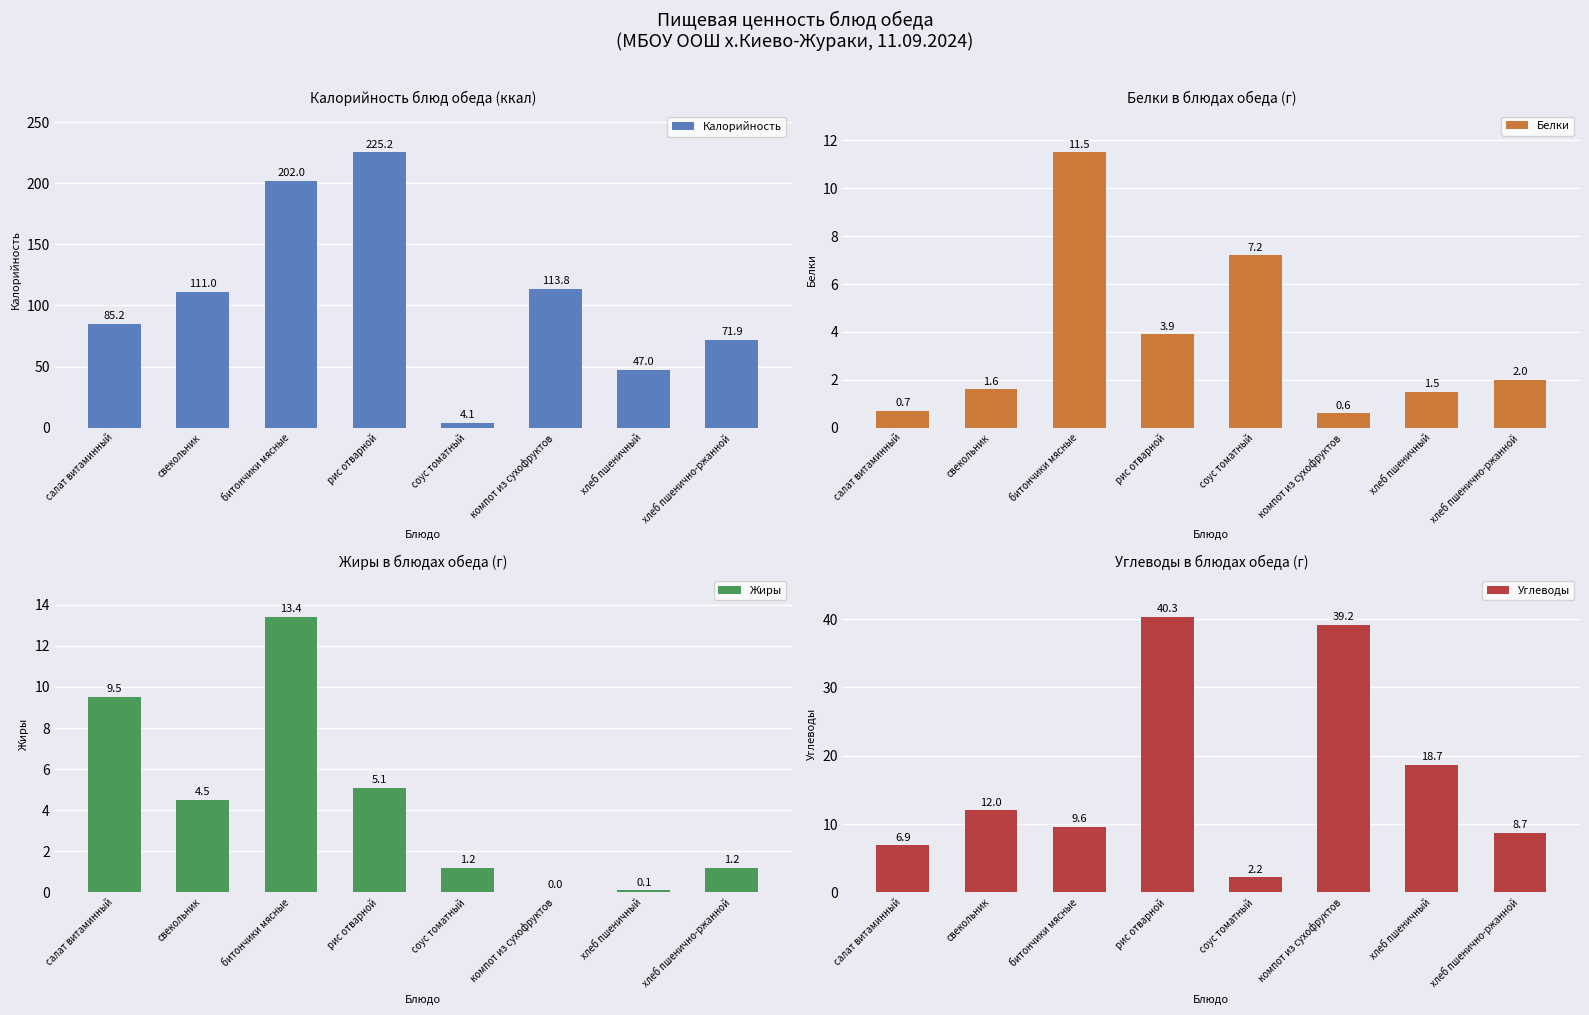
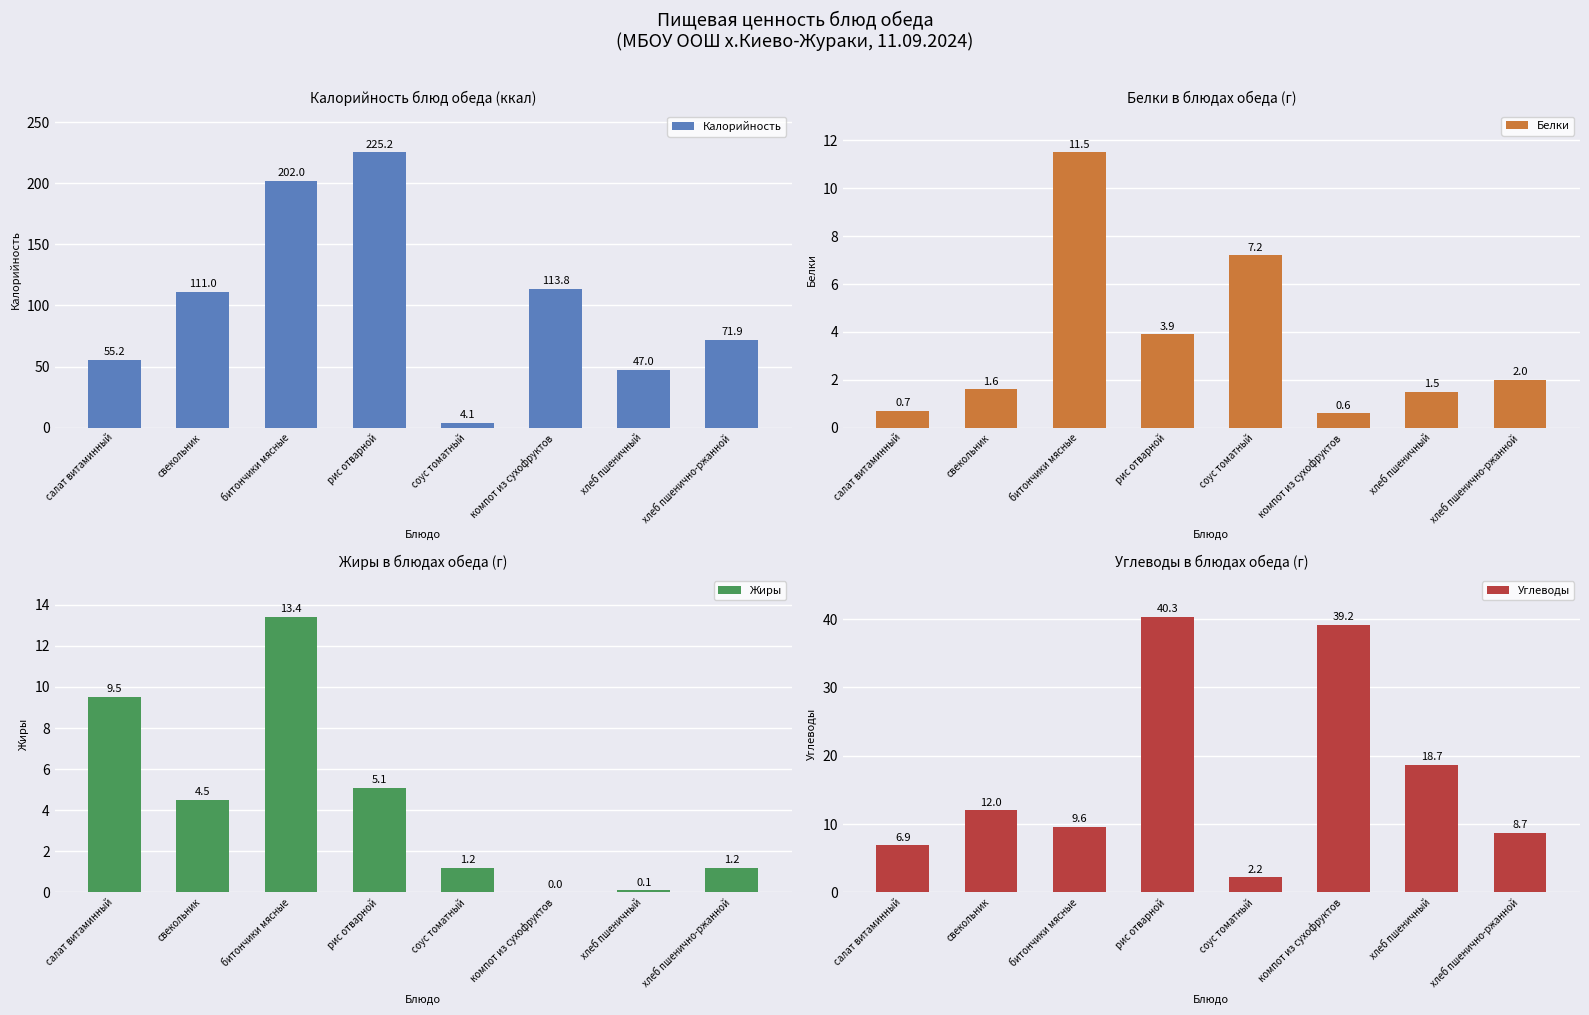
Калорийность блюд обеда (ккал), салат витаминный: 85.2 -> 55.2
